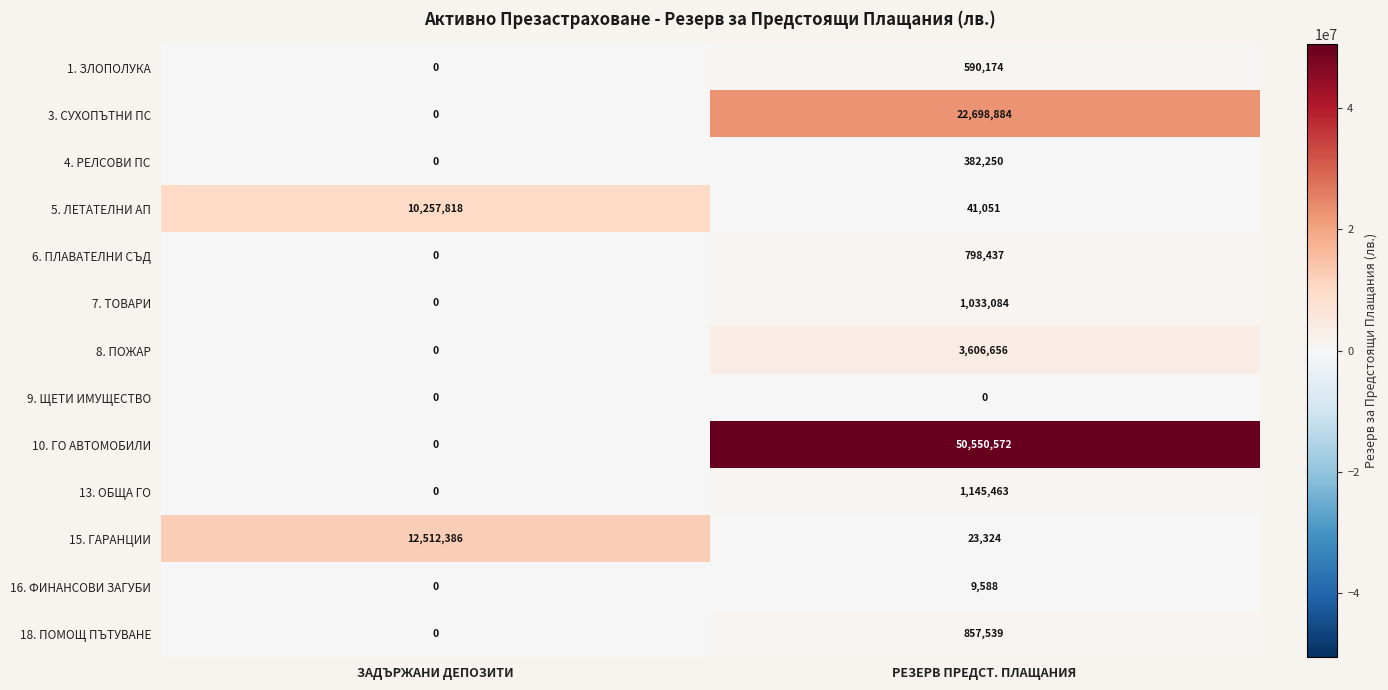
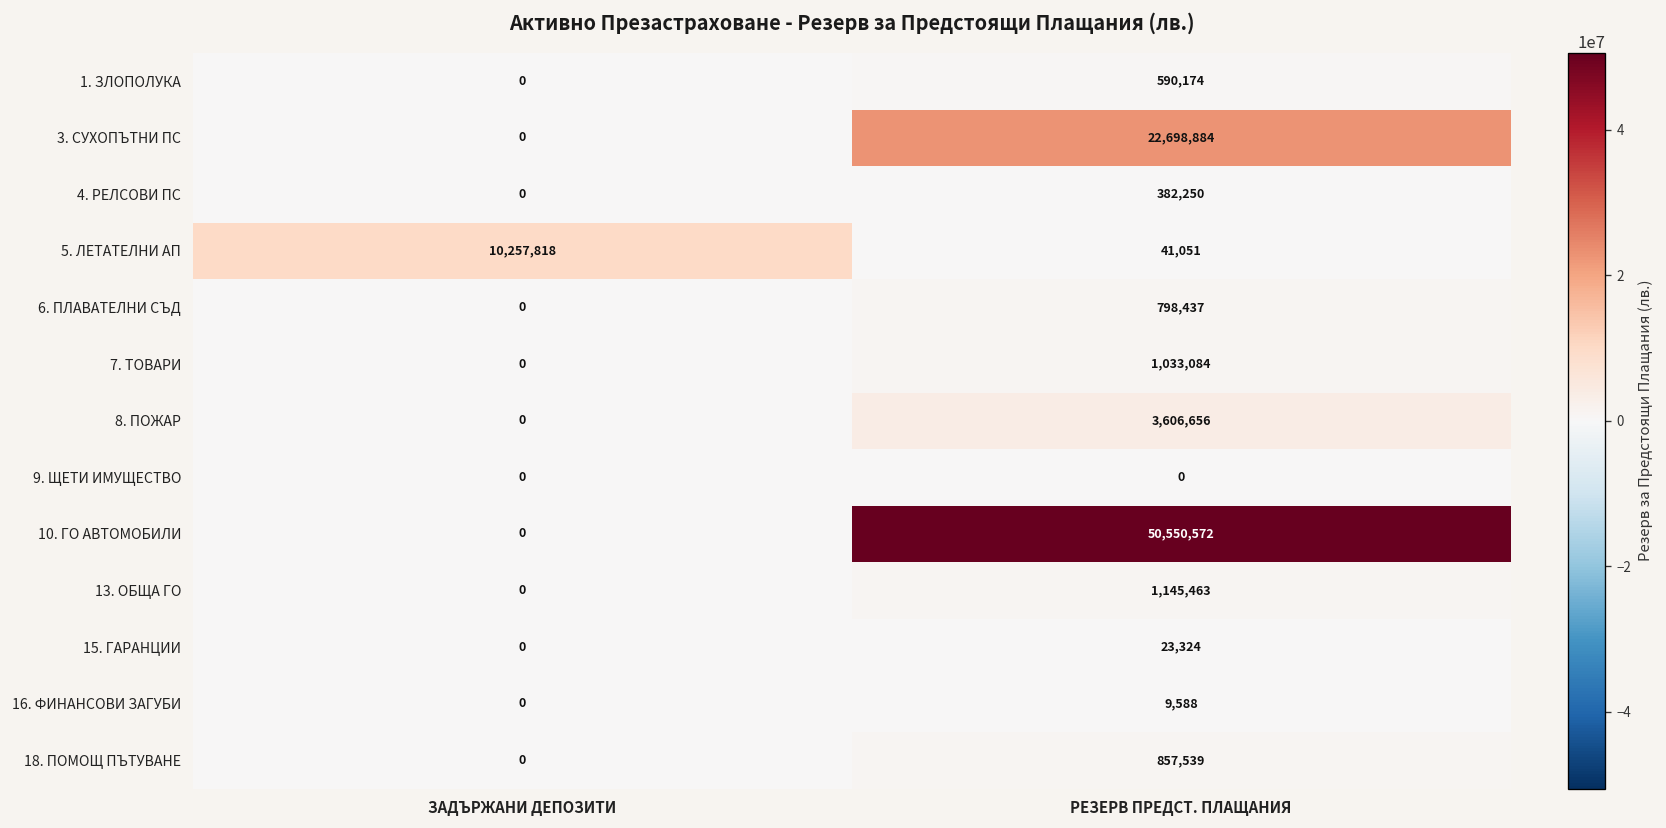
15. ГАРАНЦИИ, ЗАДЪРЖАНИ ДЕПОЗИТИ: 12,512,386 -> 0
